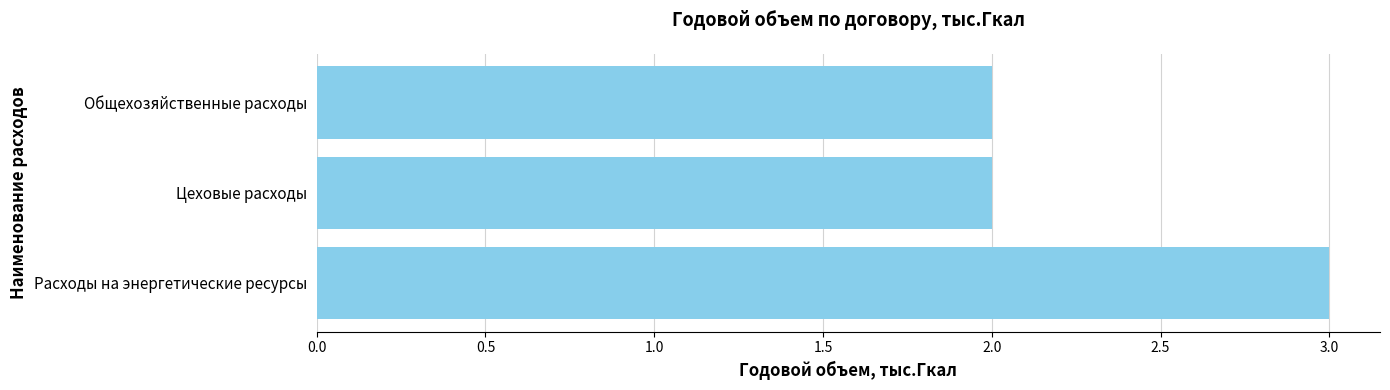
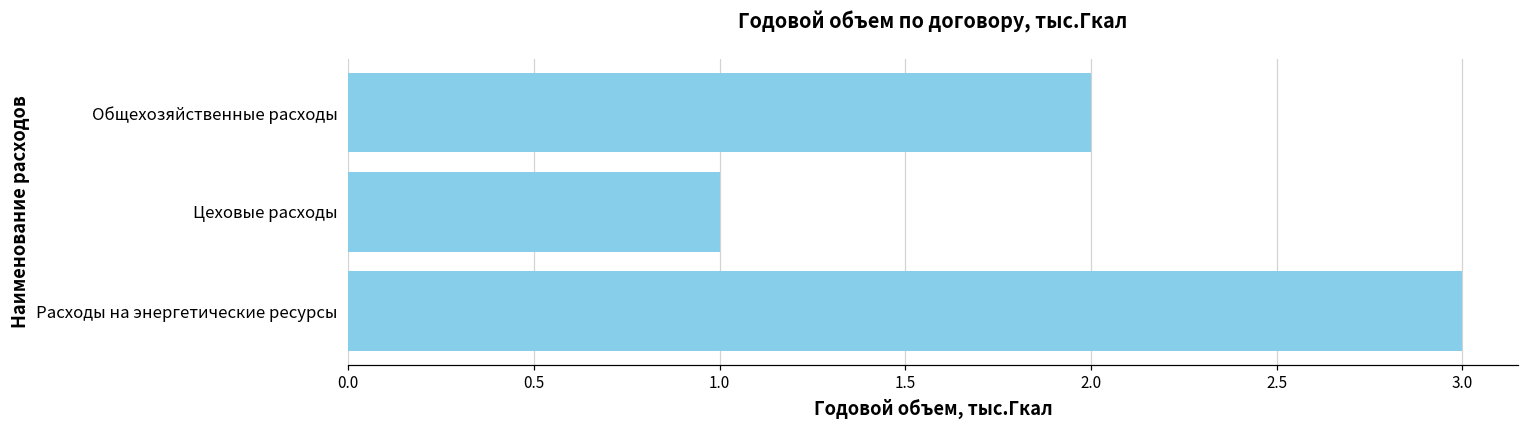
Цеховые расходы: 2 -> 1
